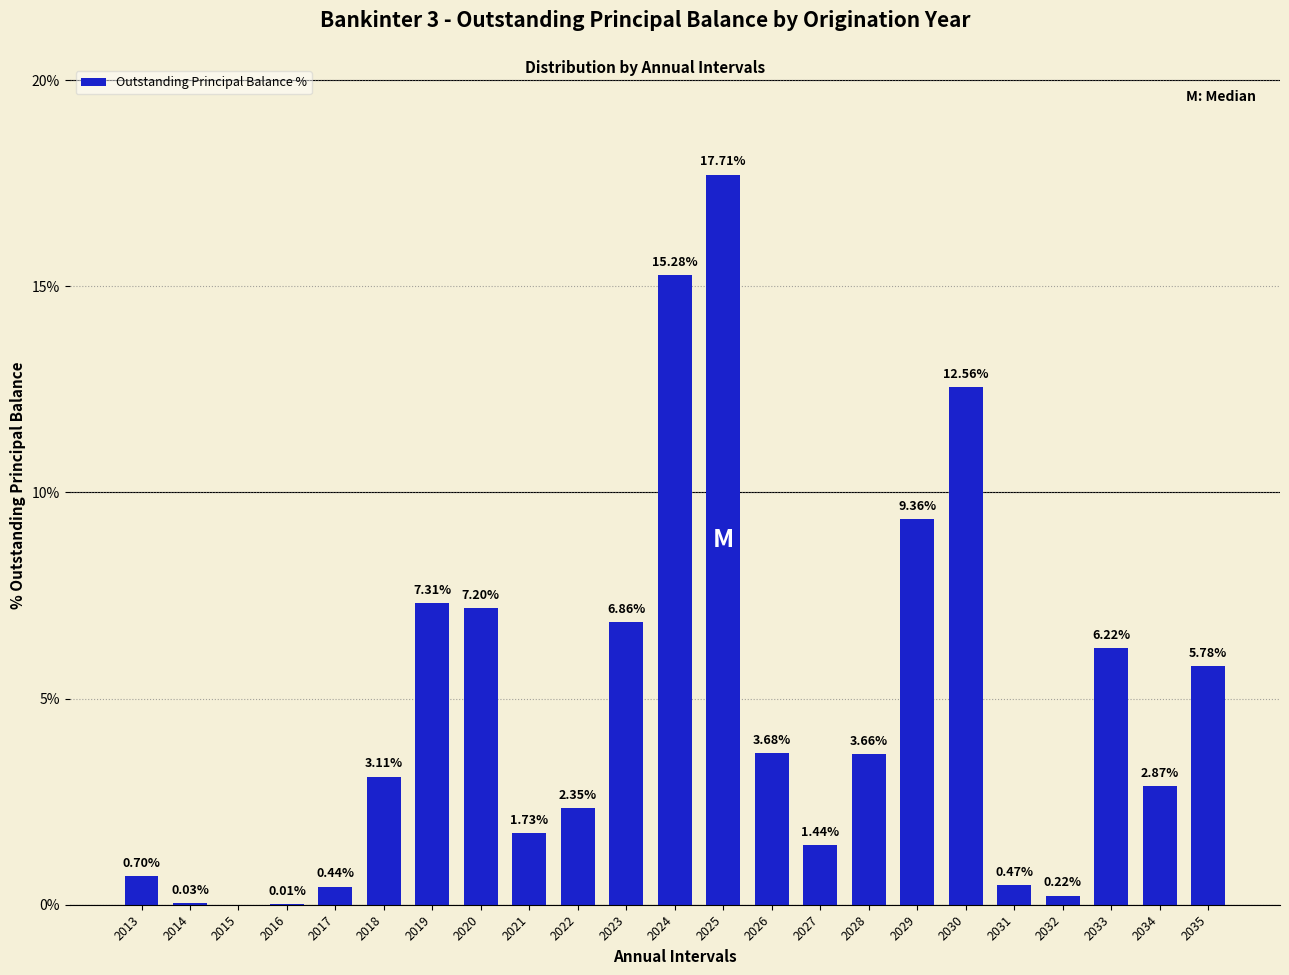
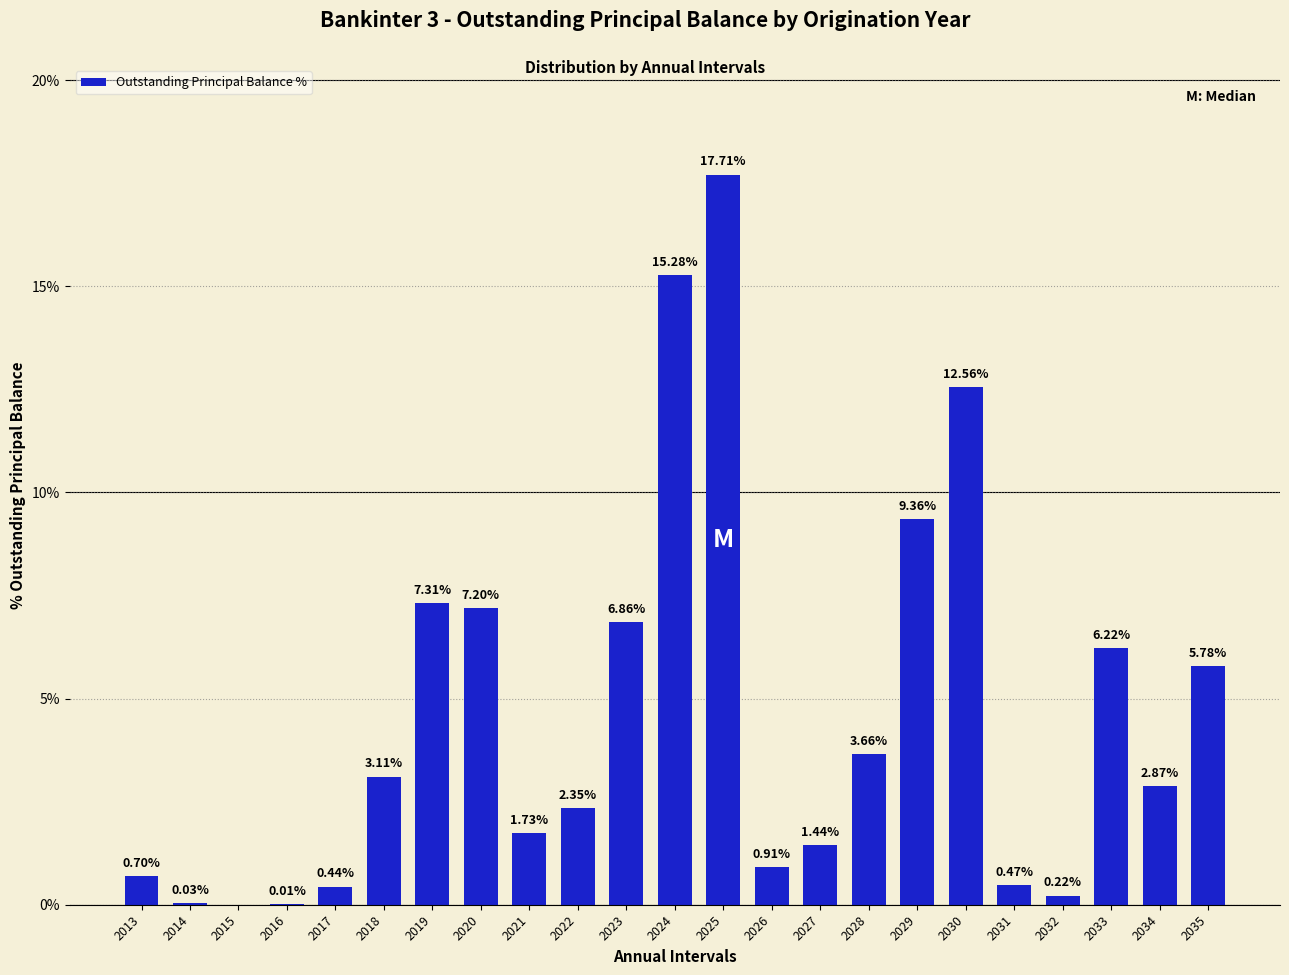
2026: 3.68% -> 0.91%
